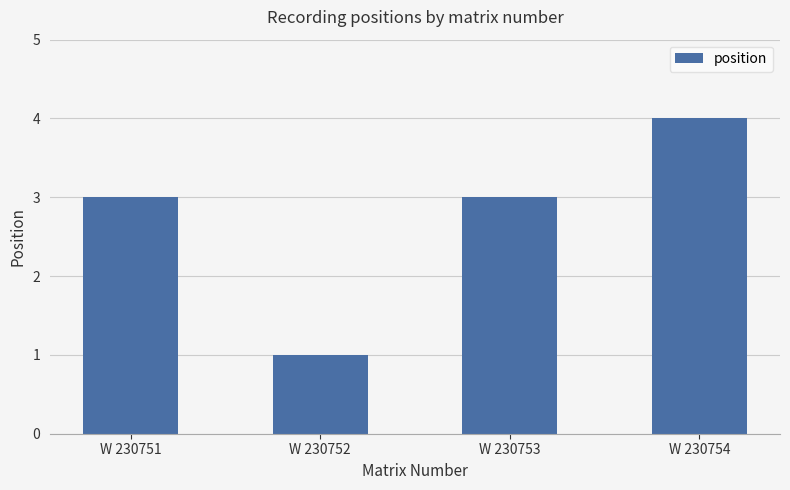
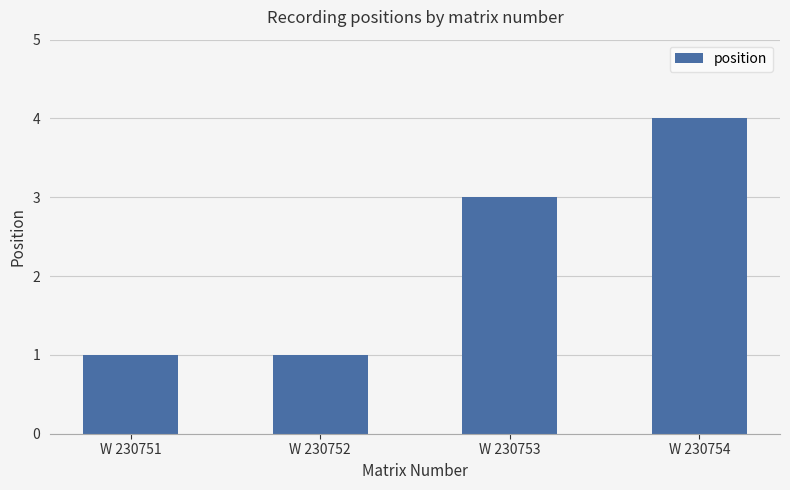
W 230751: 3 -> 1
